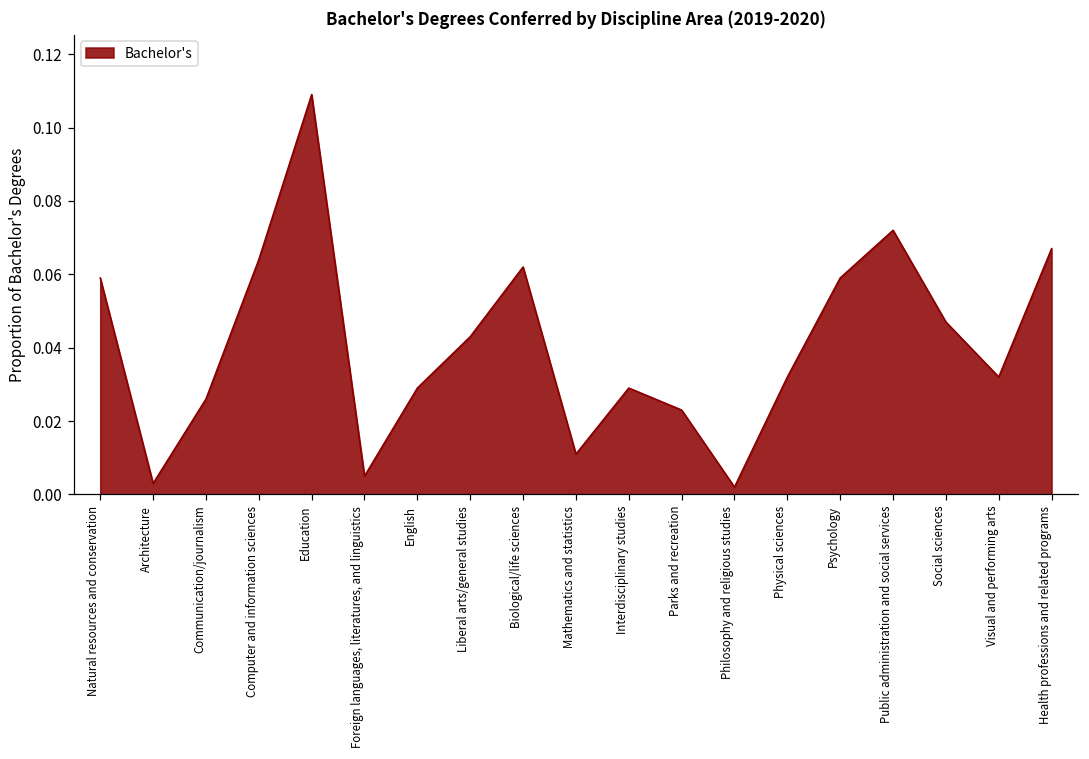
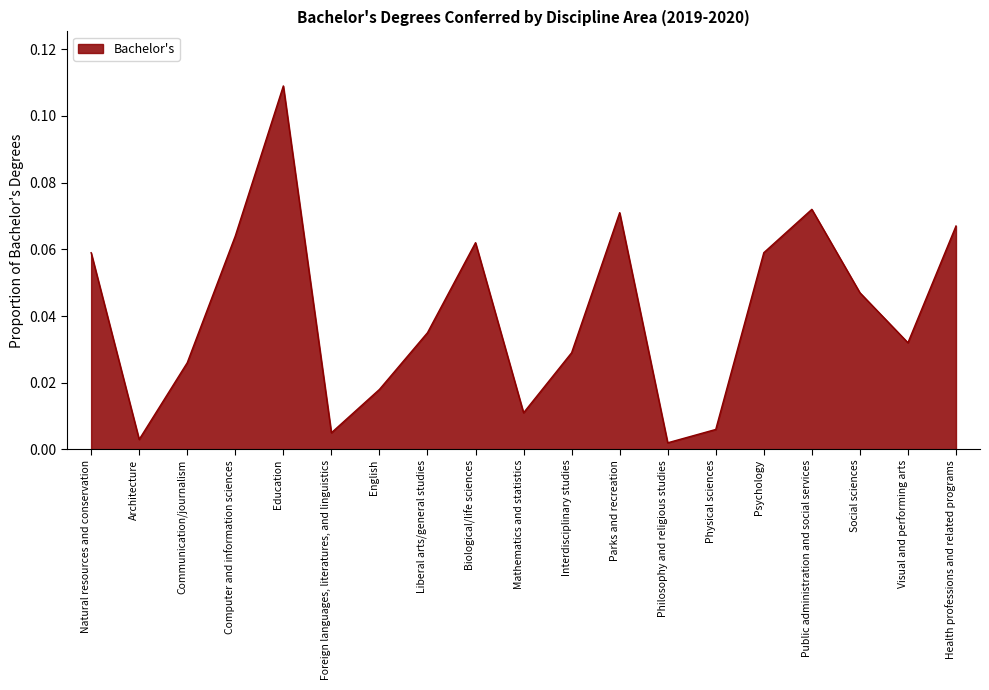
English: 0.029 -> 0.018
Liberal arts/general studies: 0.043 -> 0.035
Parks and recreation: 0.023 -> 0.071
Physical sciences: 0.032 -> 0.006
